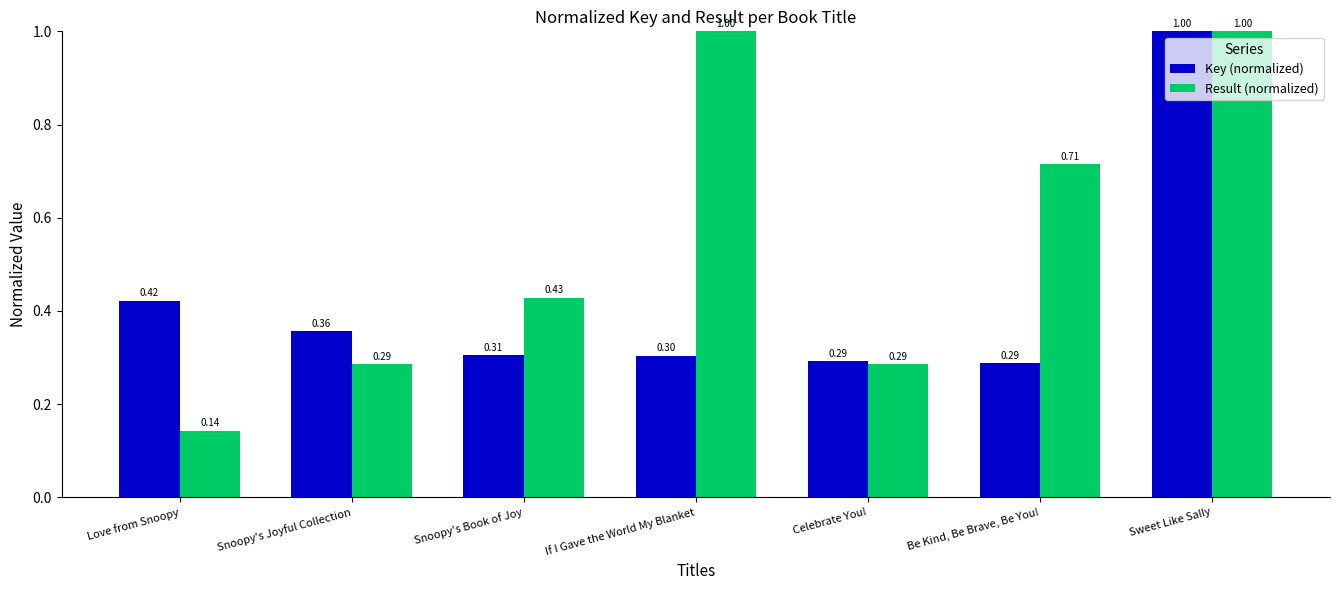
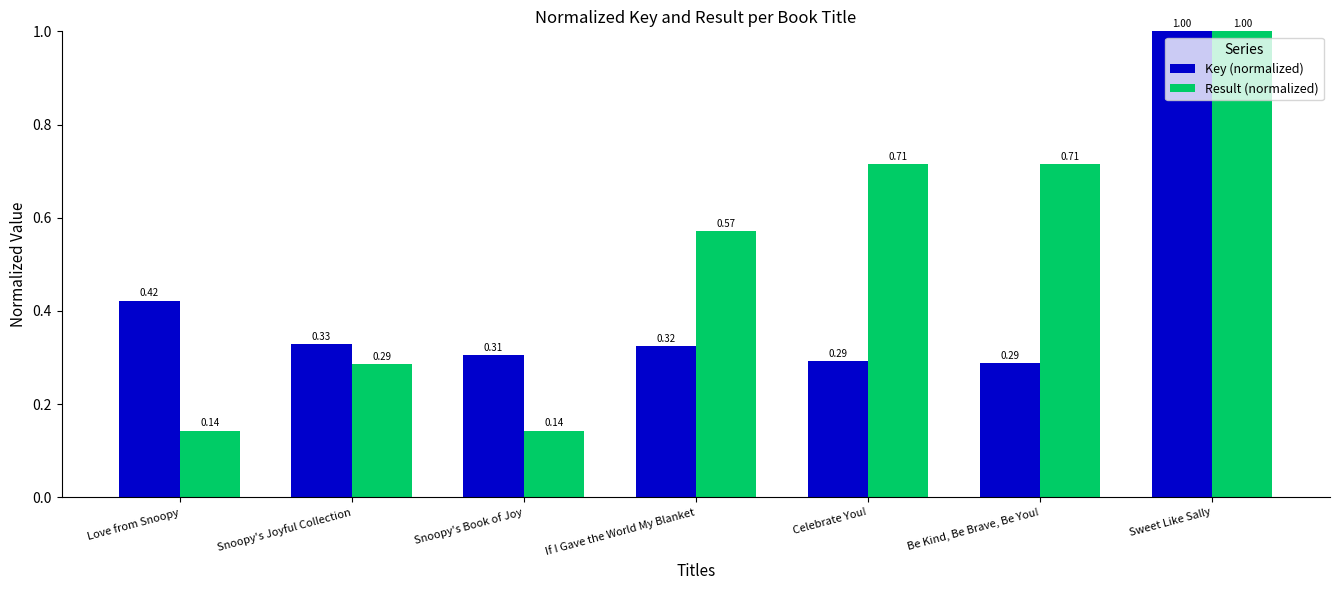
Key (normalized), Snoopy's Joyful Collection: 0.36 -> 0.33
Result (normalized), Snoopy's Book of Joy: 0.43 -> 0.14
Key (normalized), If I Gave the World My Blanket: 0.30 -> 0.32
Result (normalized), If I Gave the World My Blanket: 1.00 -> 0.57
Result (normalized), Celebrate You!: 0.29 -> 0.71
